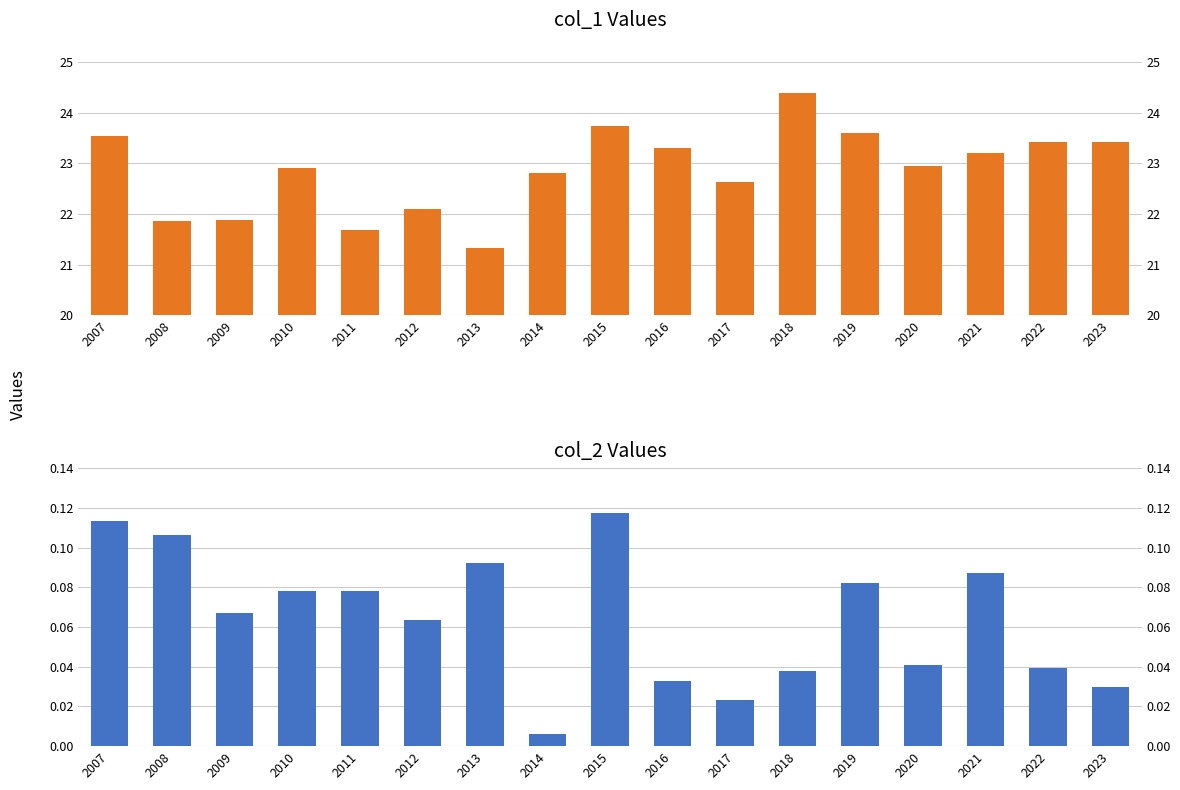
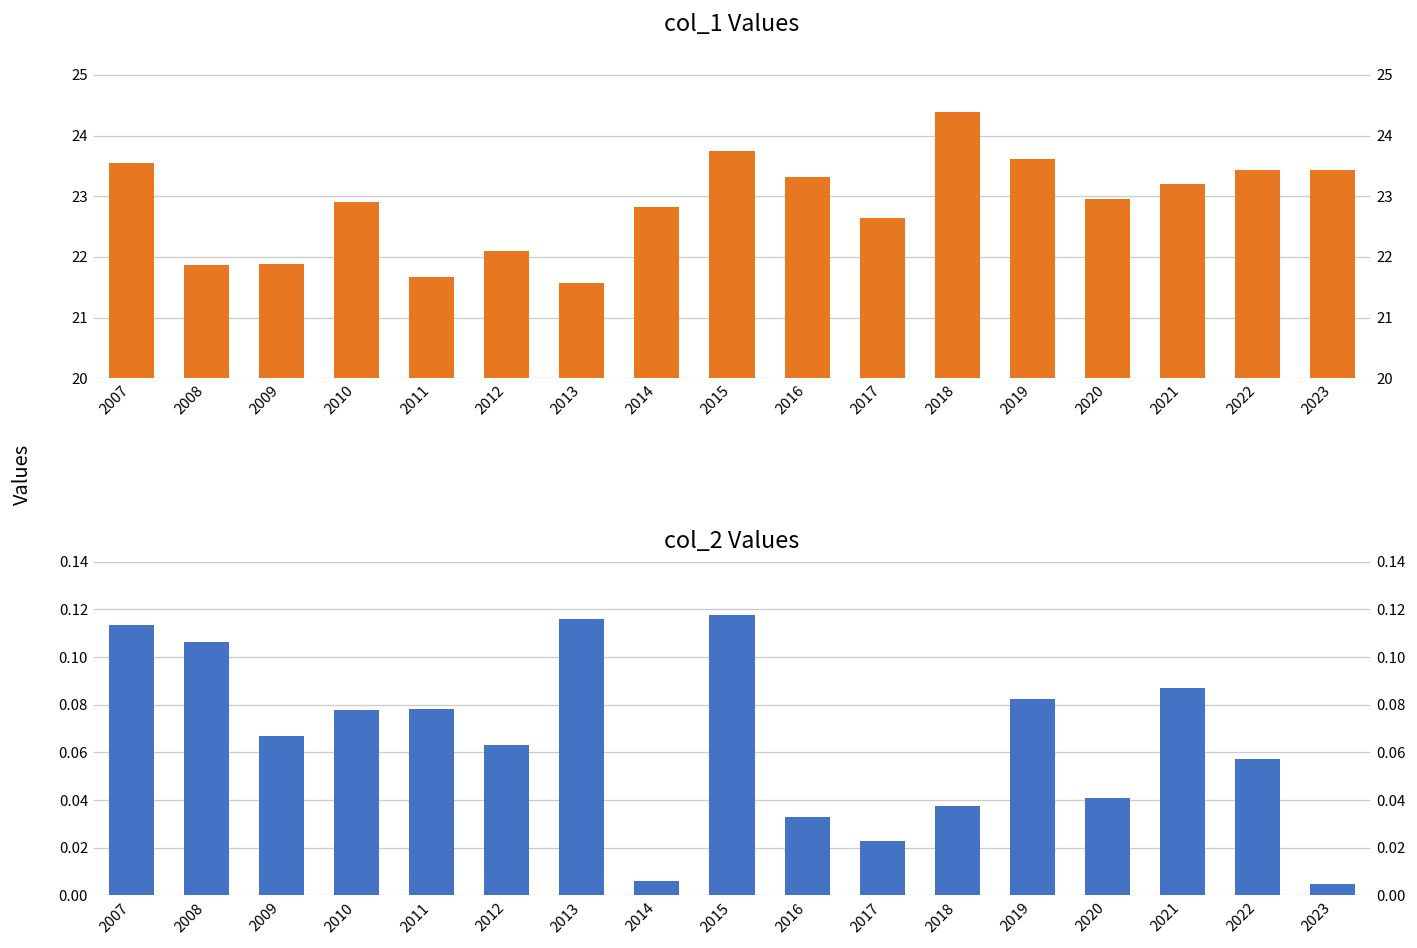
col_1 Values, 2013: 21.3 -> 21.6
col_2 Values, 2013: 0.092 -> 0.116
col_2 Values, 2022: 0.039 -> 0.057
col_2 Values, 2023: 0.030 -> 0.005
